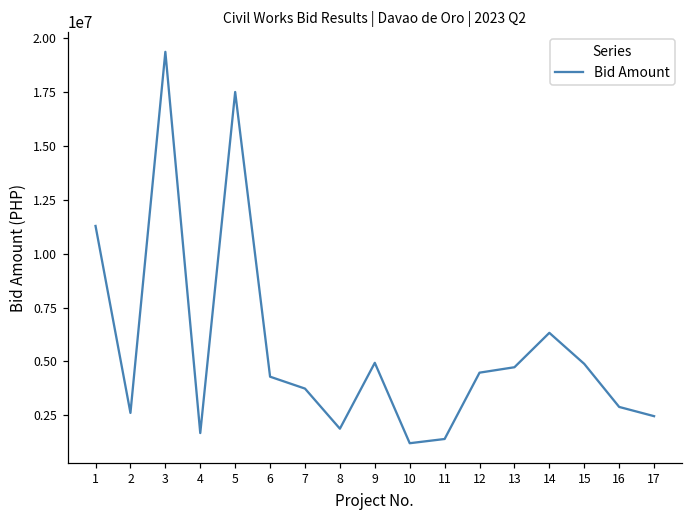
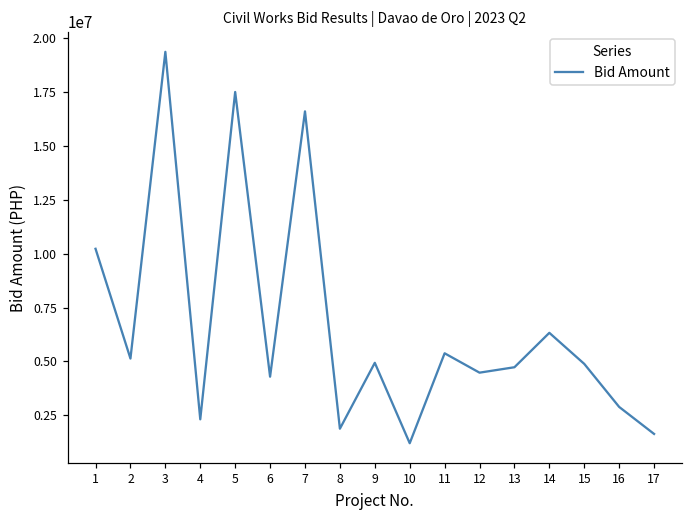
1: 11300000 -> 10200000
2: 2600000 -> 5100000
4: 1700000 -> 2300000
7: 3700000 -> 16600000
11: 1400000 -> 5400000
17: 2500000 -> 1600000
